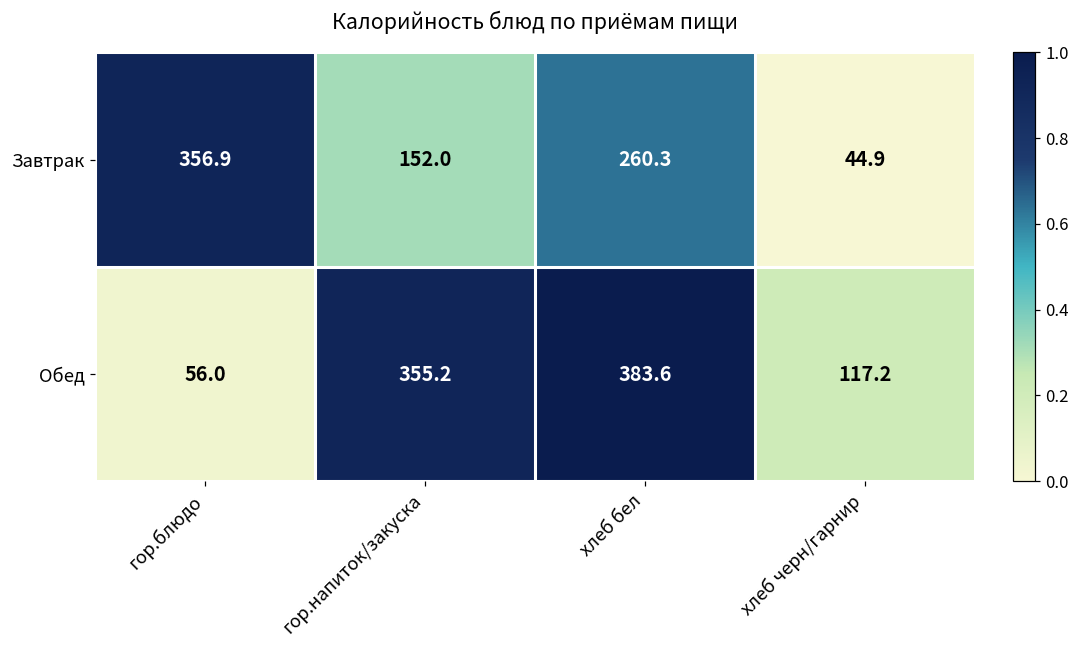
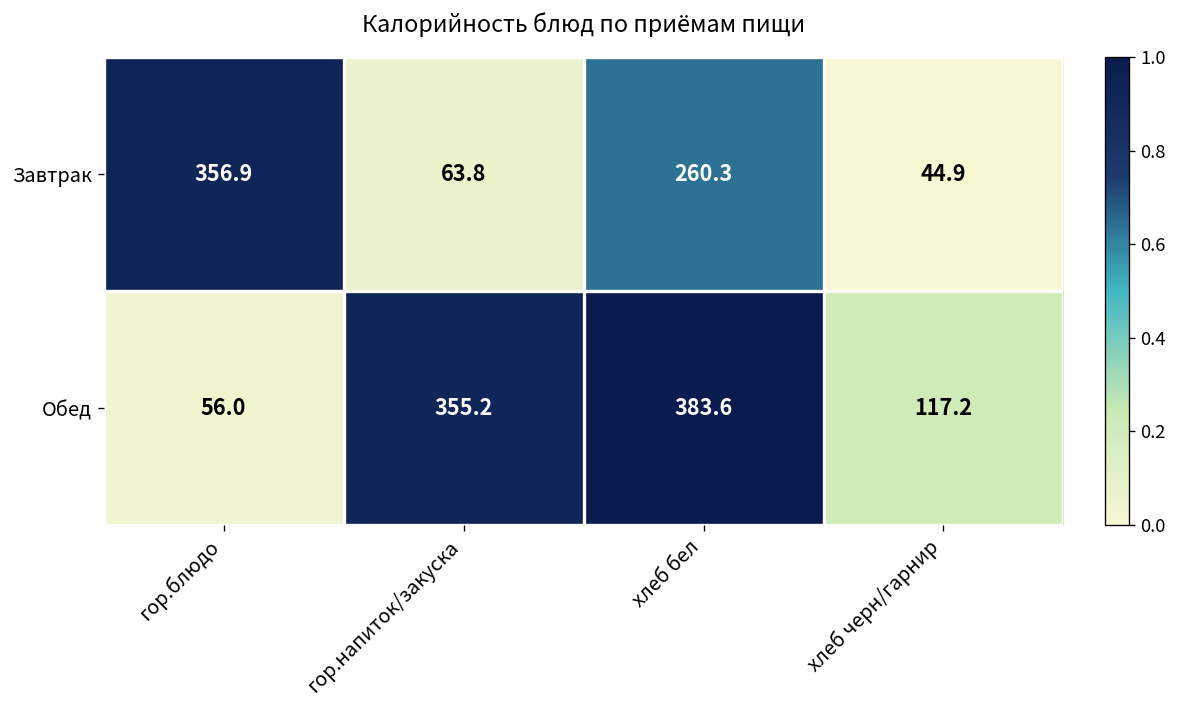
Завтрак, гор.напиток/закуска: 152.0 -> 63.8
